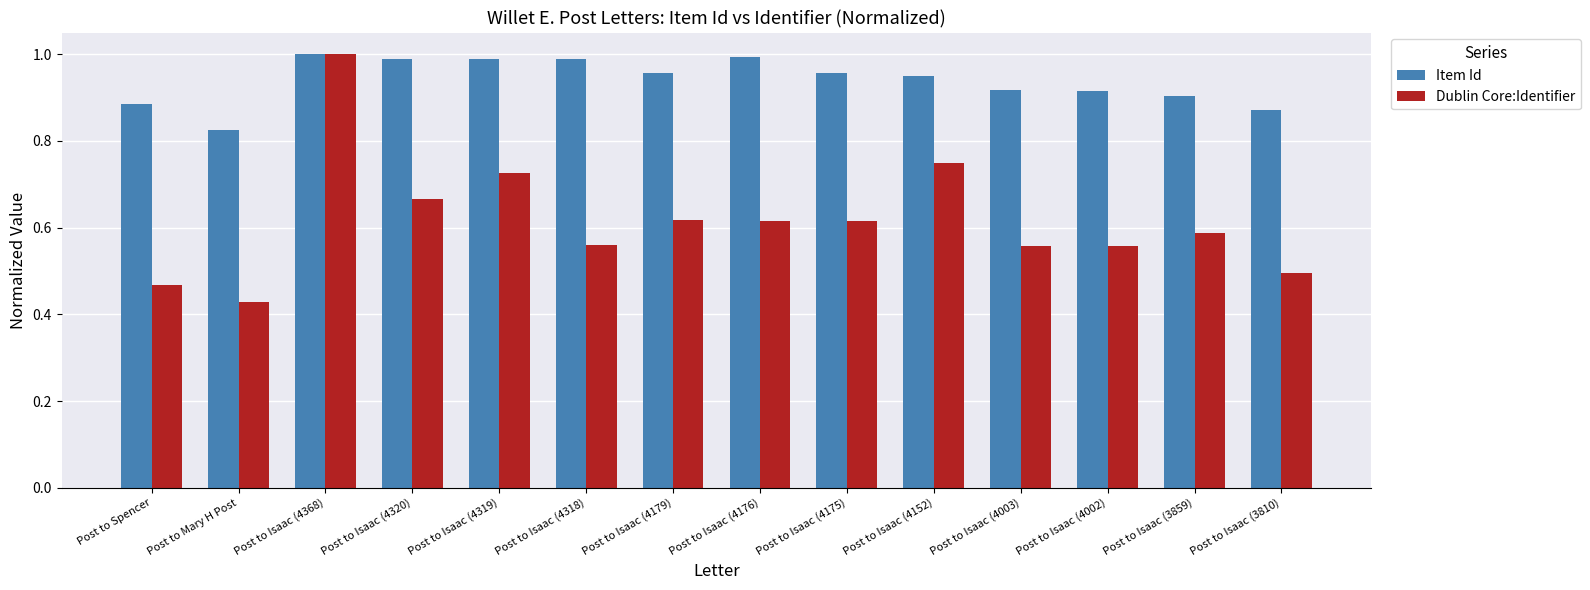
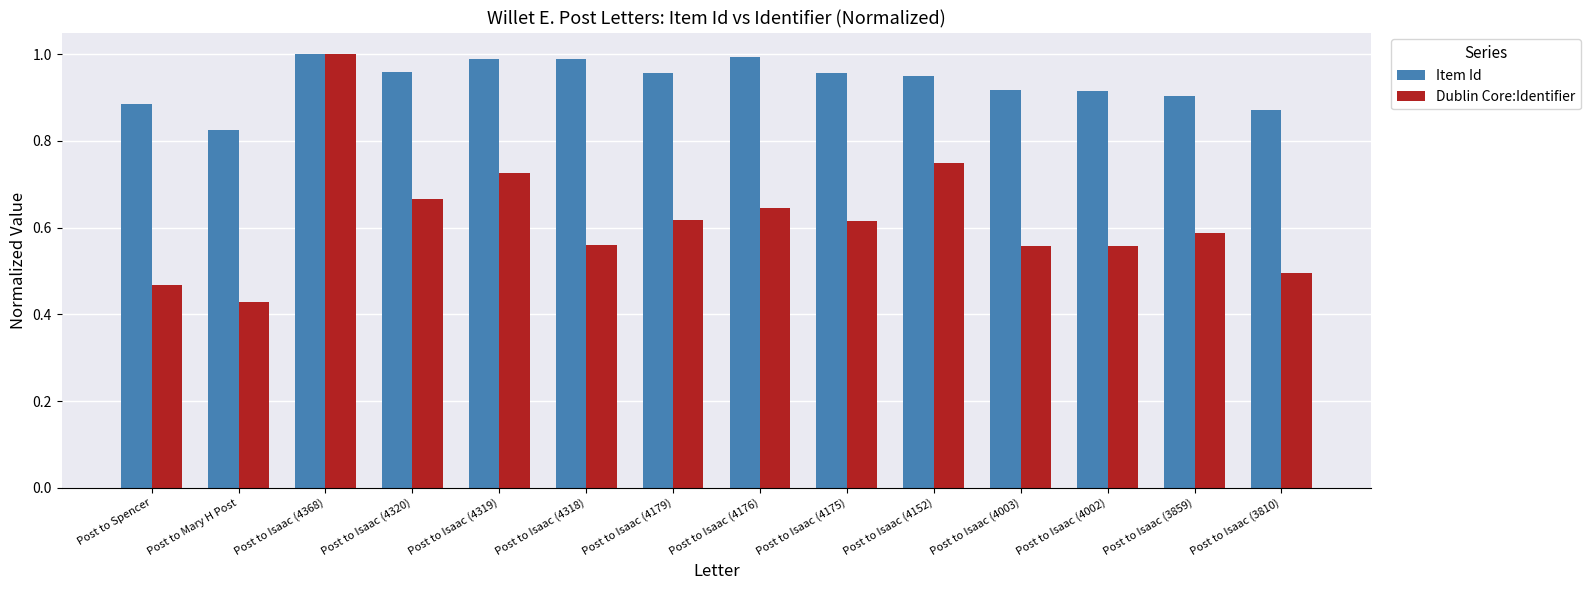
Item Id, Post to Isaac (4320): 0.99 -> 0.96
Dublin Core:Identifier, Post to Isaac (4176): 0.62 -> 0.65
